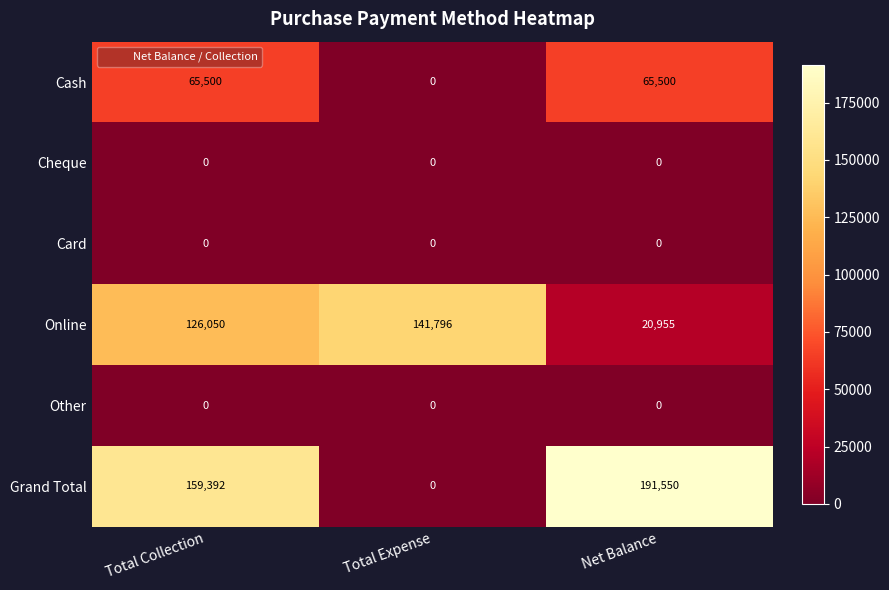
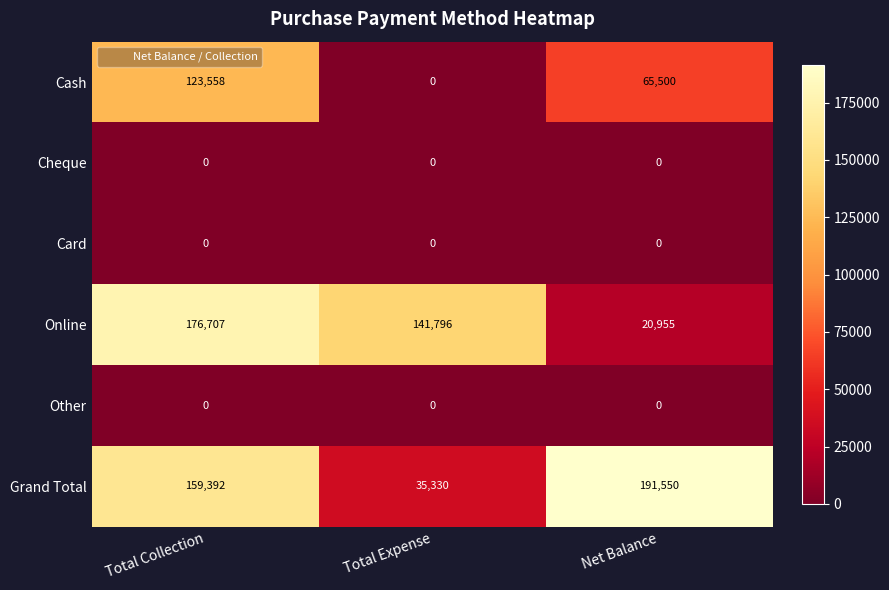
Cash, Total Collection: 65,500 -> 123,558
Online, Total Collection: 126,050 -> 176,707
Grand Total, Total Expense: 0 -> 35,330
